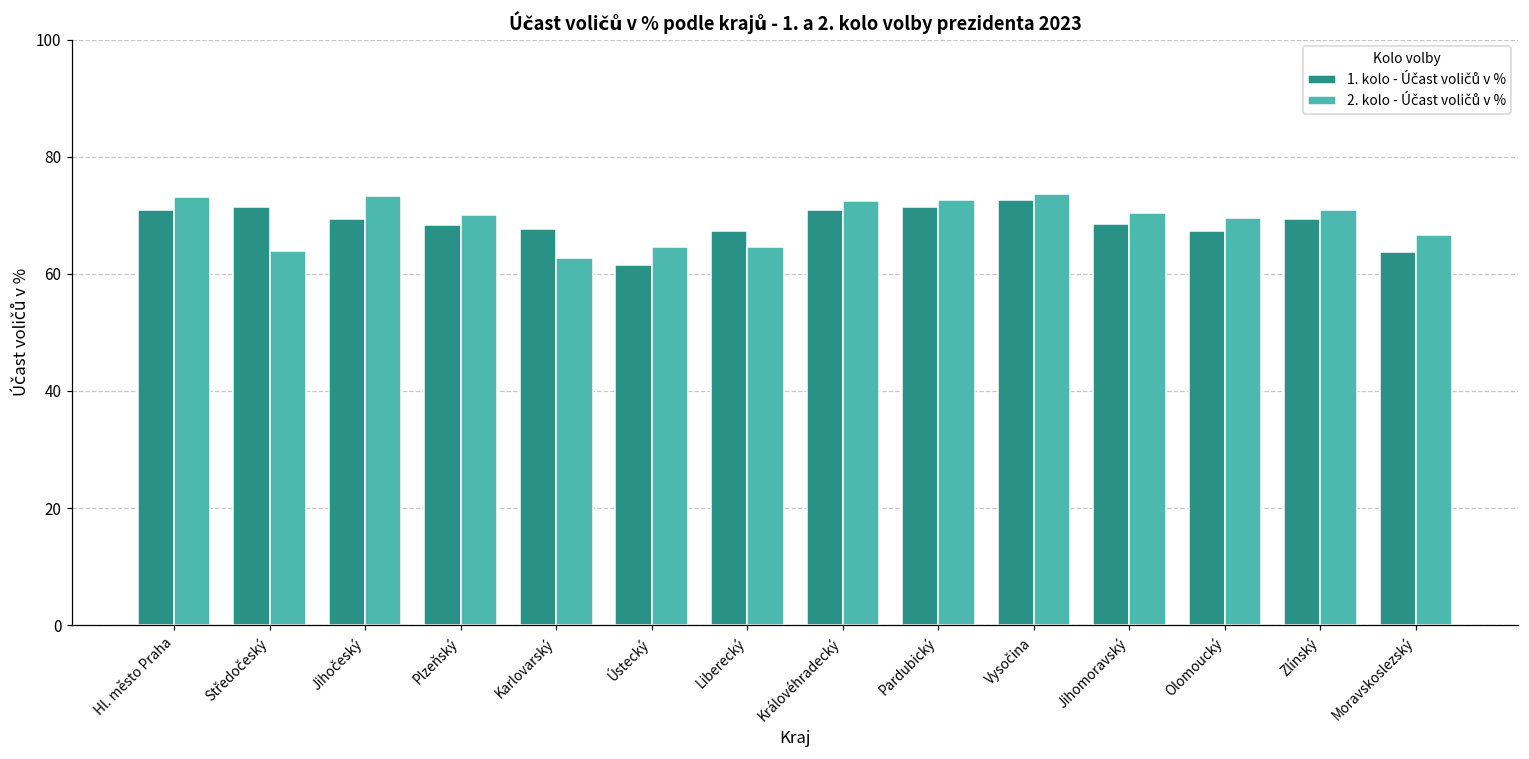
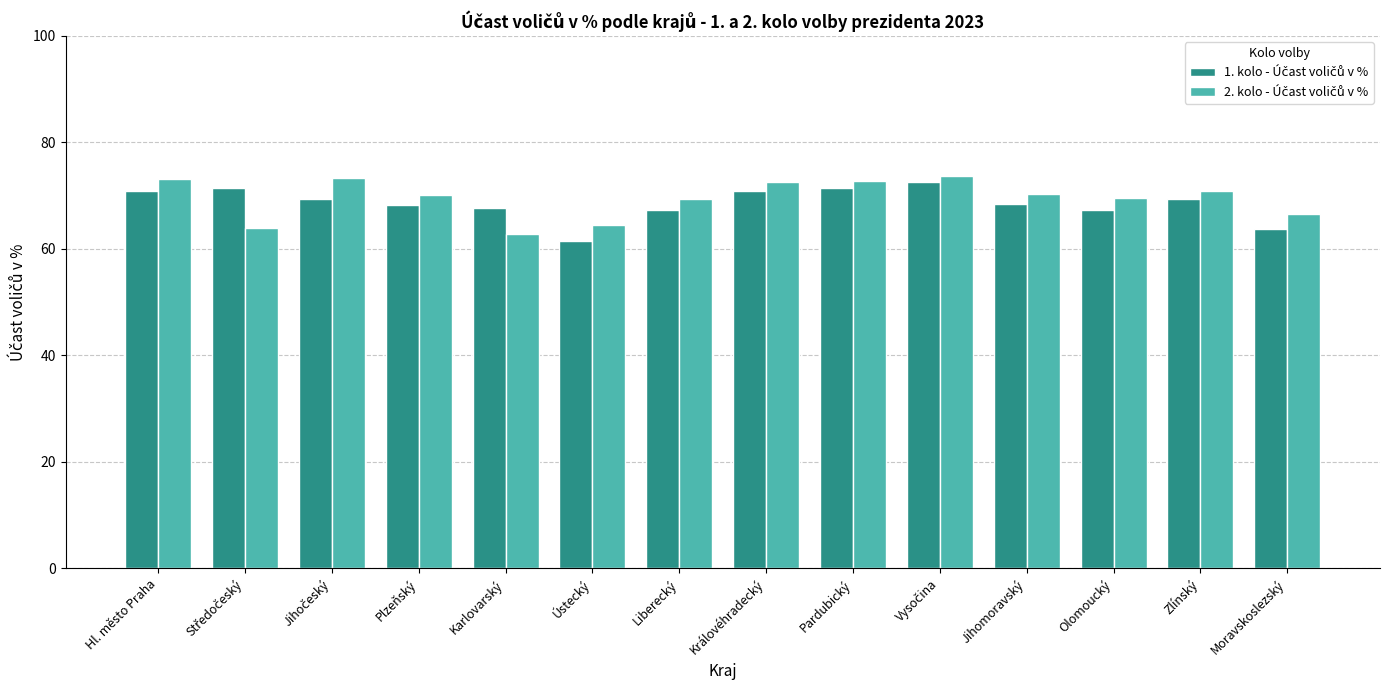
2. kolo - Účast voličů v %, Liberecký: 65 -> 69
